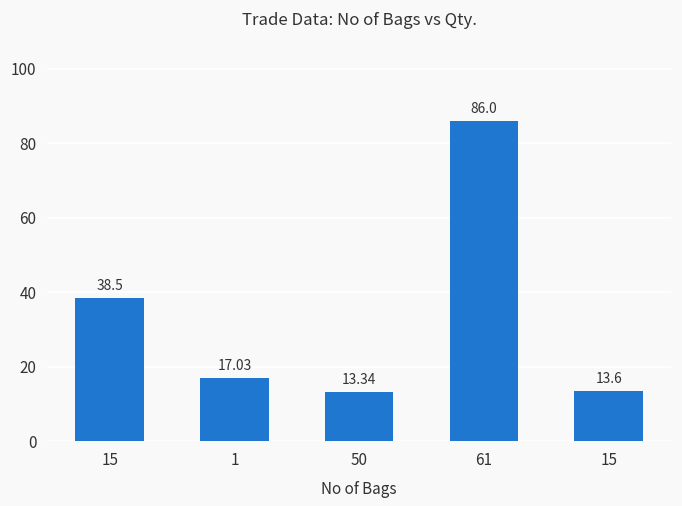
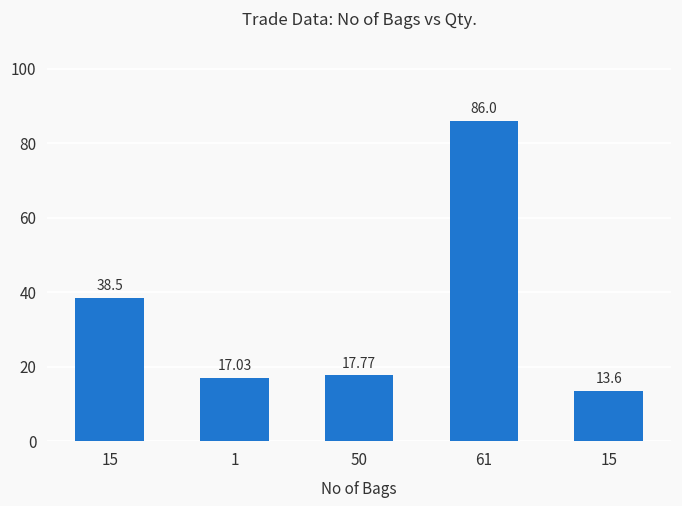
50: 13.34 -> 17.77
